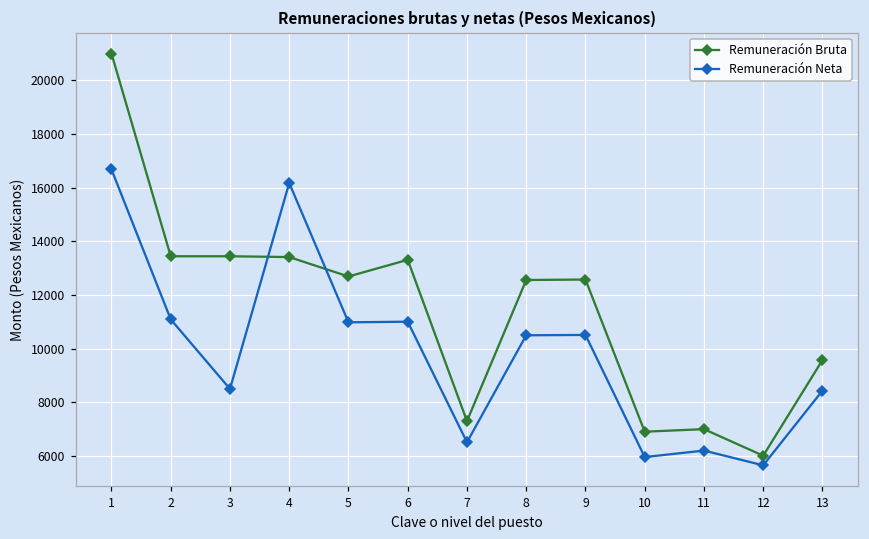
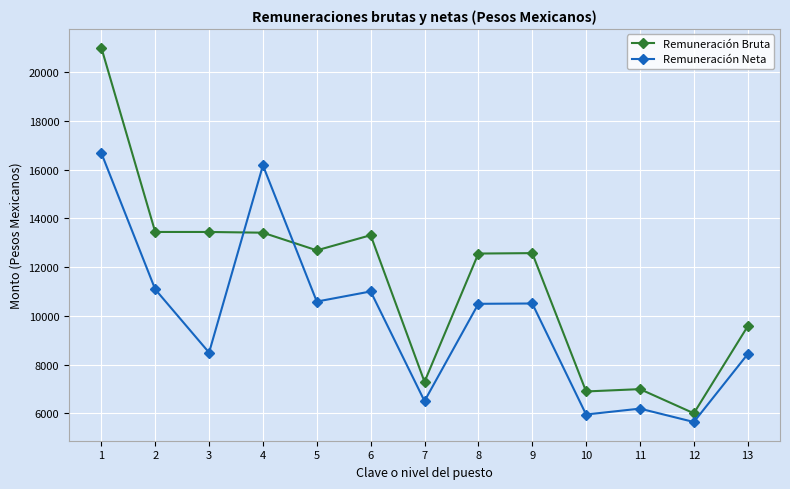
Remuneración Neta, 5: 11000 -> 10600
